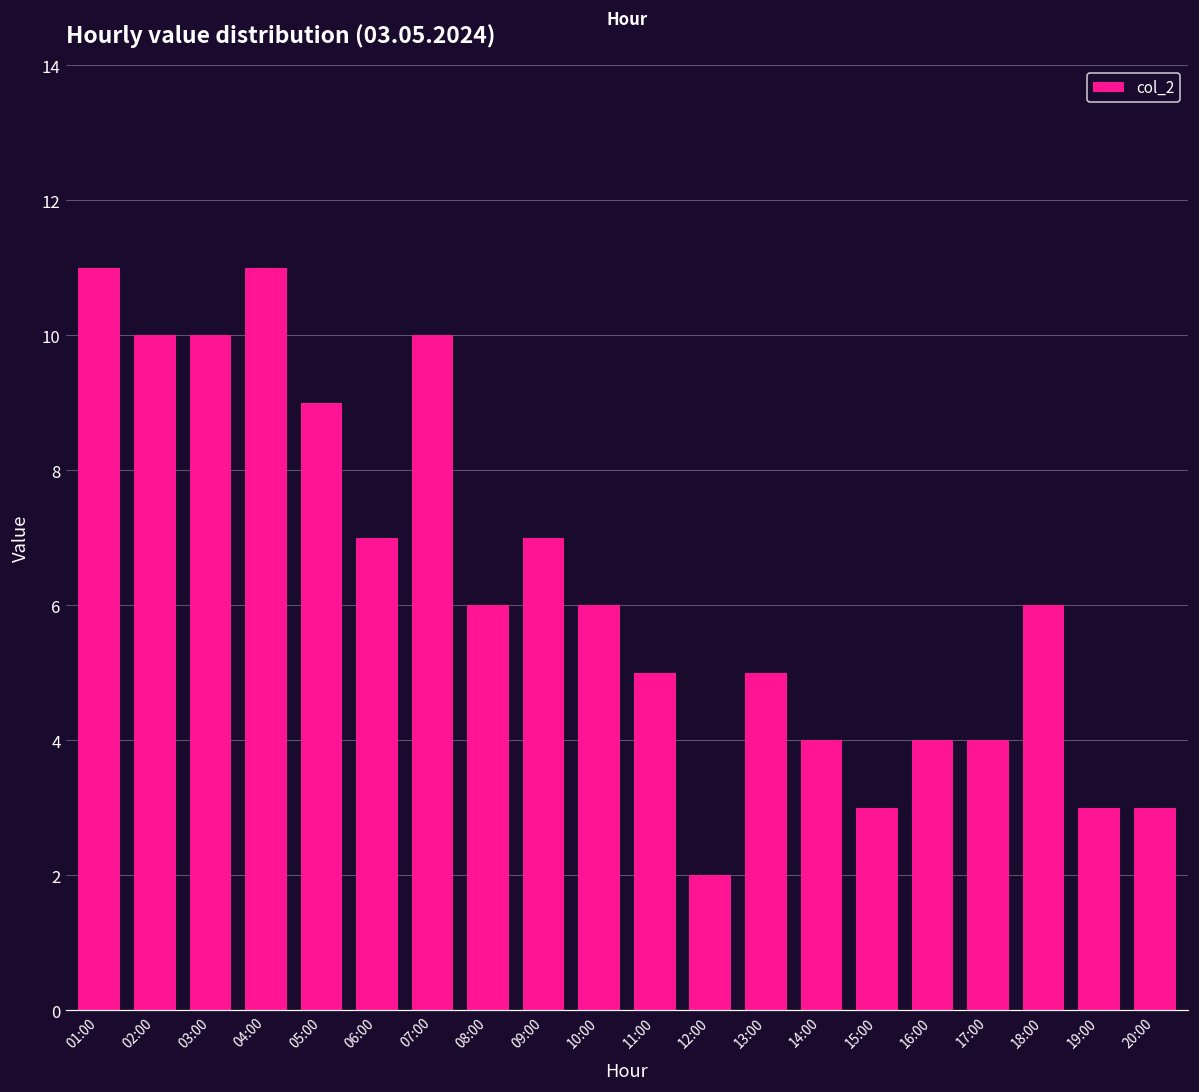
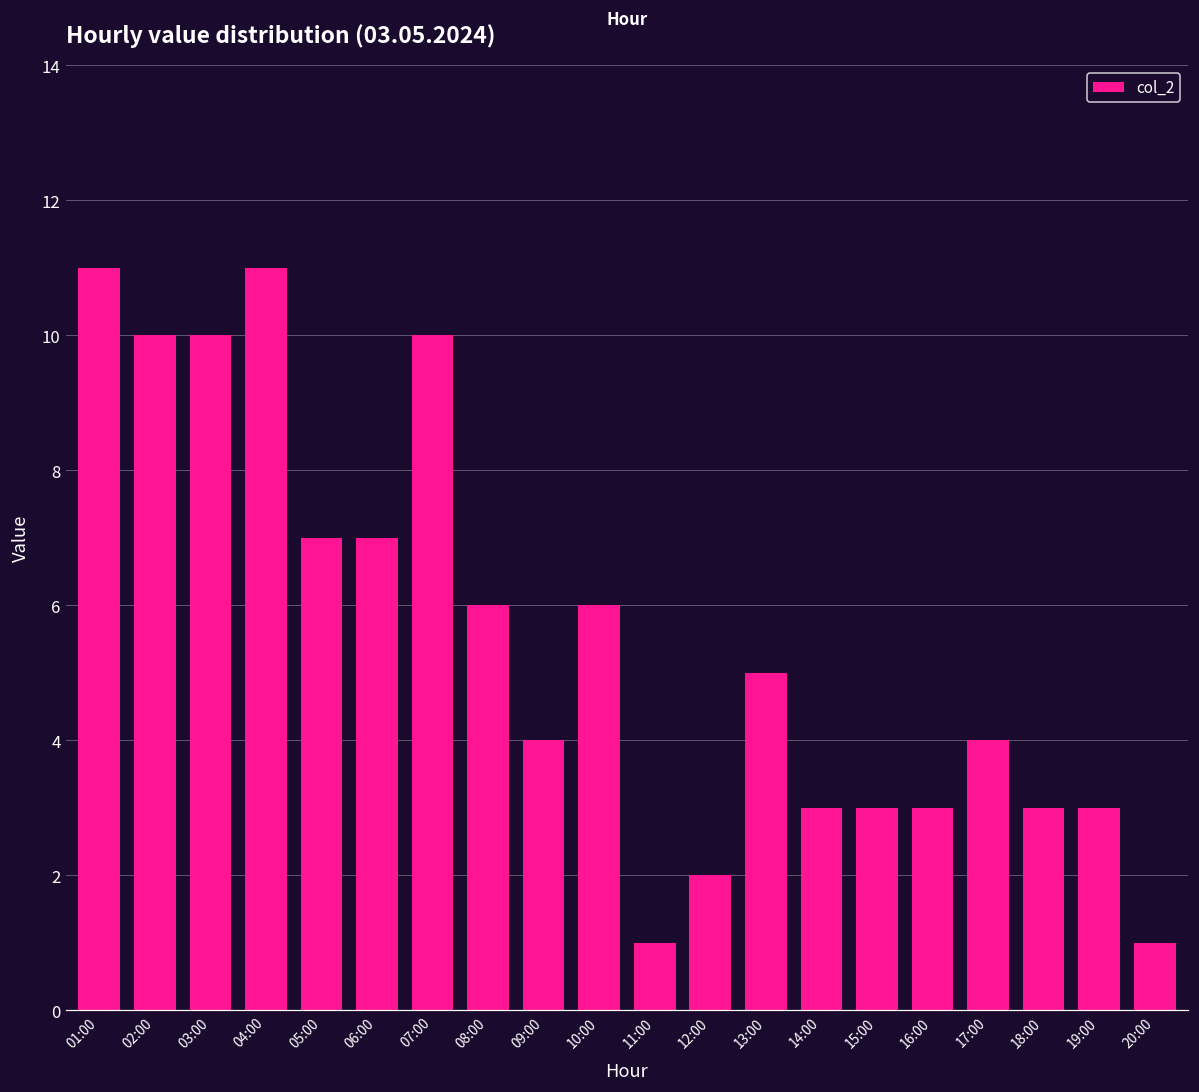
05:00: 9 -> 7
09:00: 7 -> 4
11:00: 5 -> 1
14:00: 4 -> 3
16:00: 4 -> 3
18:00: 6 -> 3
20:00: 3 -> 1
